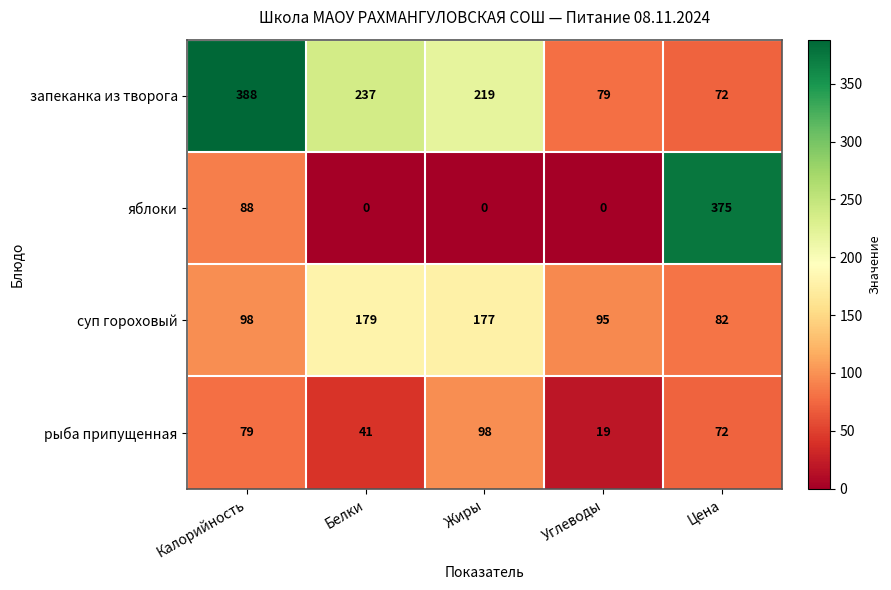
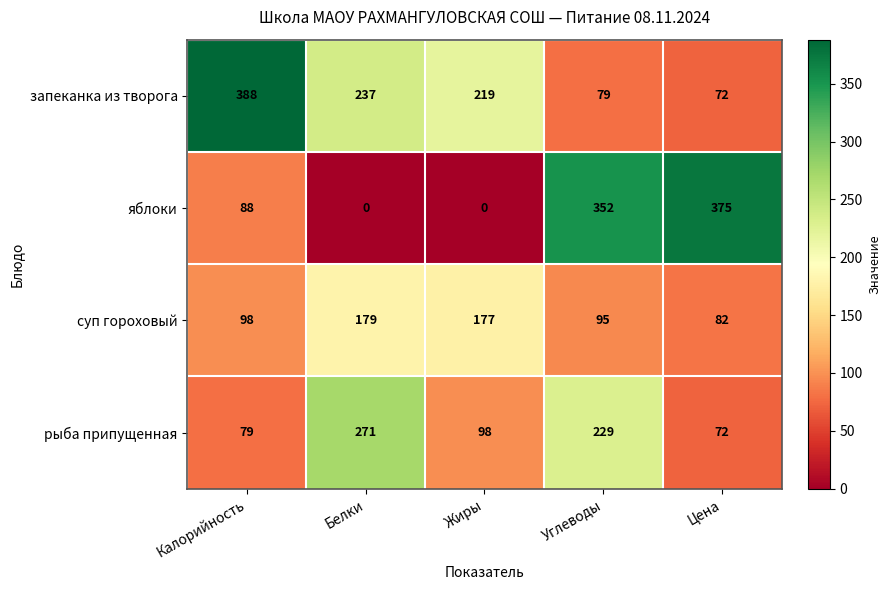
яблоки, Углеводы: 0 -> 352
рыба припущенная, Белки: 41 -> 271
рыба припущенная, Углеводы: 19 -> 229
